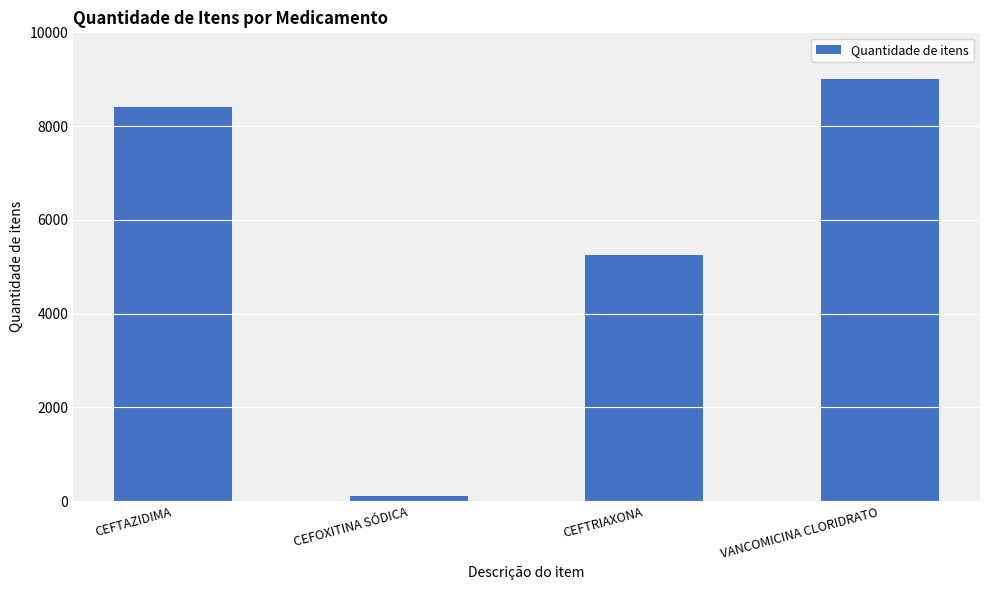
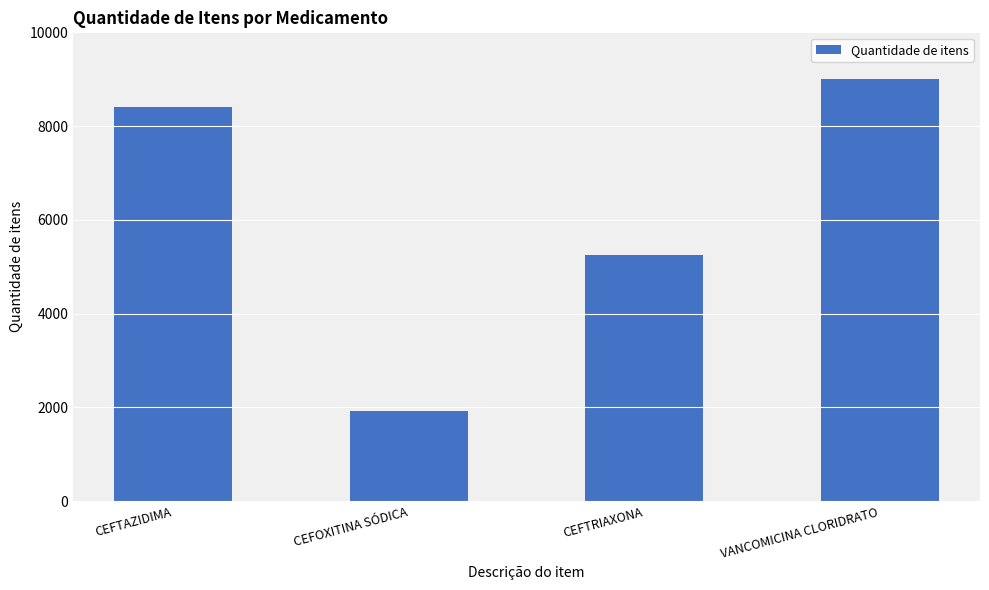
CEFOXITINA SÓDICA: 100 -> 1900
